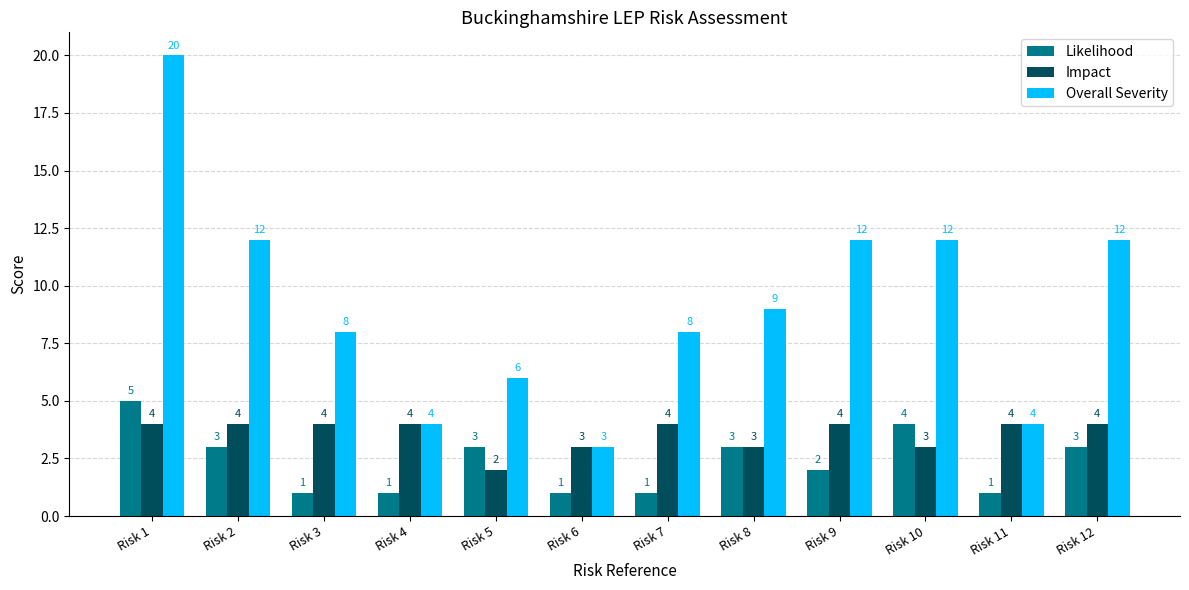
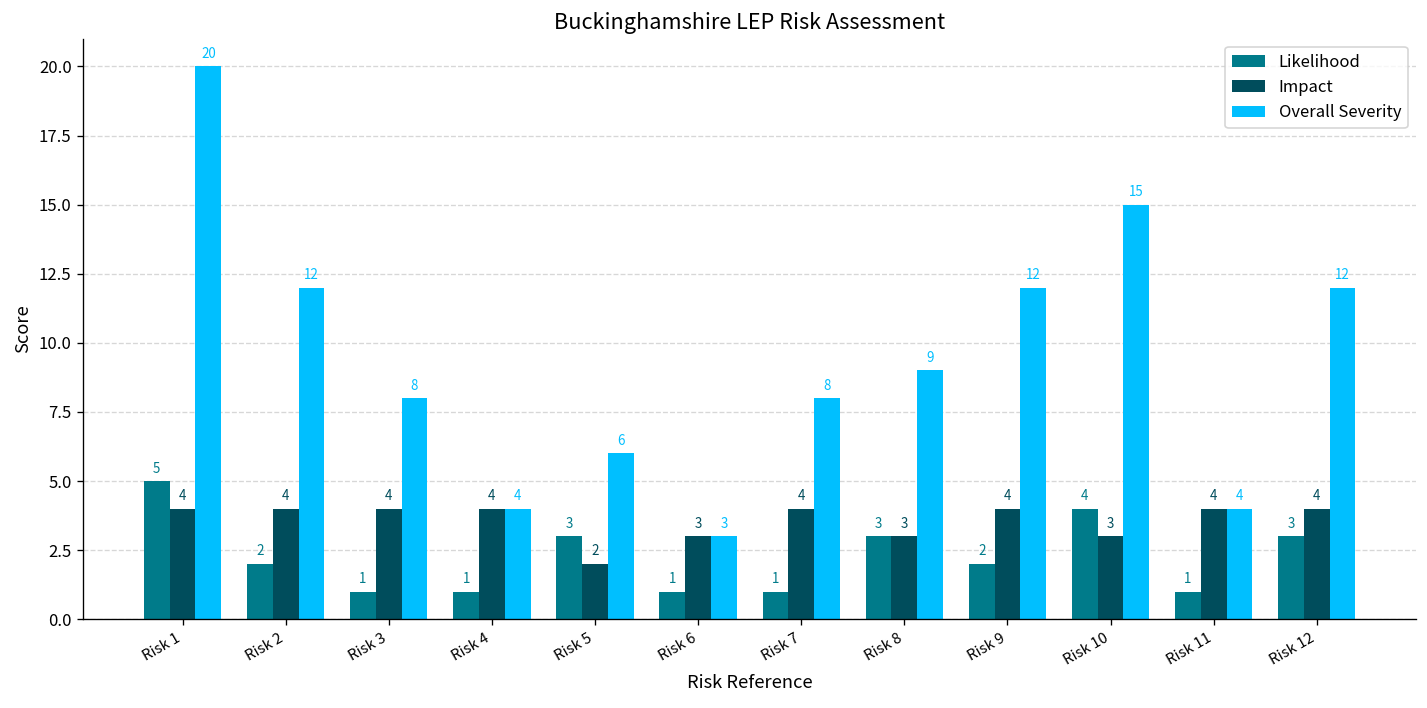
Likelihood, Risk 2: 3 -> 2
Overall Severity, Risk 10: 12 -> 15
